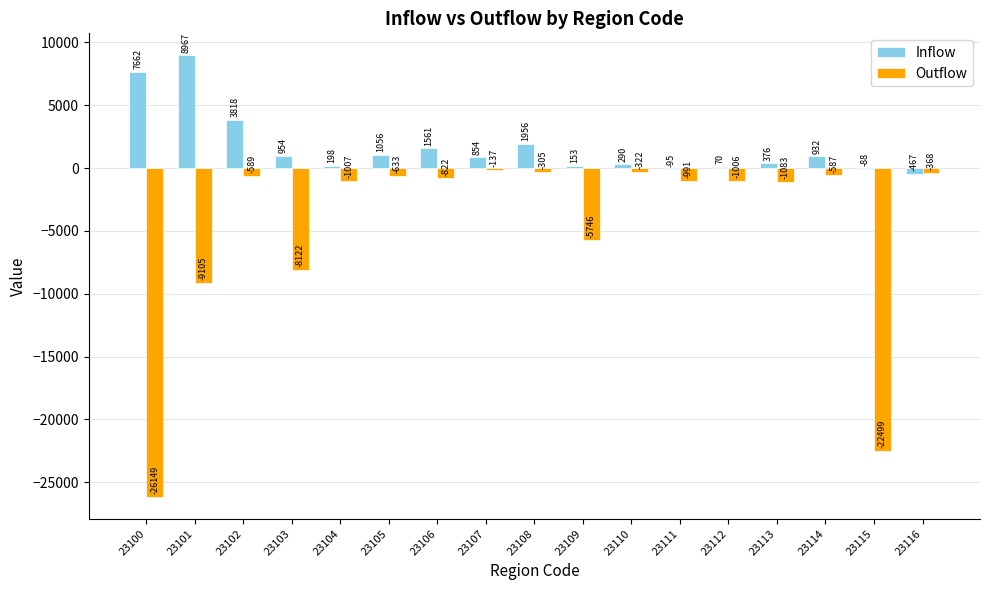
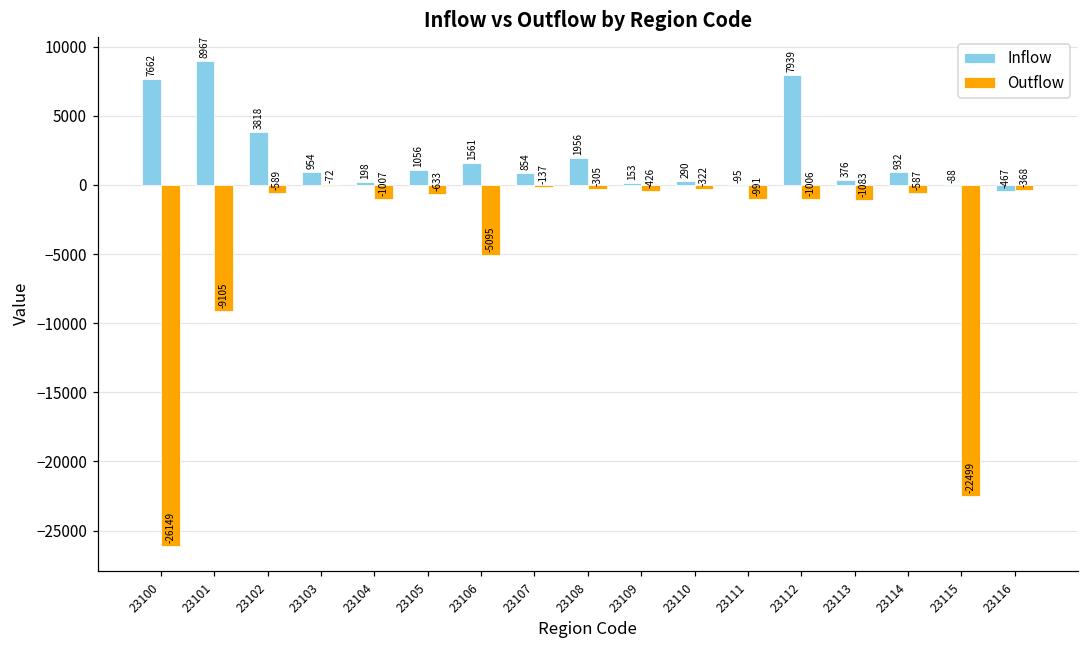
Outflow, 23103: -8122 -> -72
Outflow, 23106: -822 -> -5095
Outflow, 23109: -5746 -> -426
Inflow, 23112: 70 -> 7939
